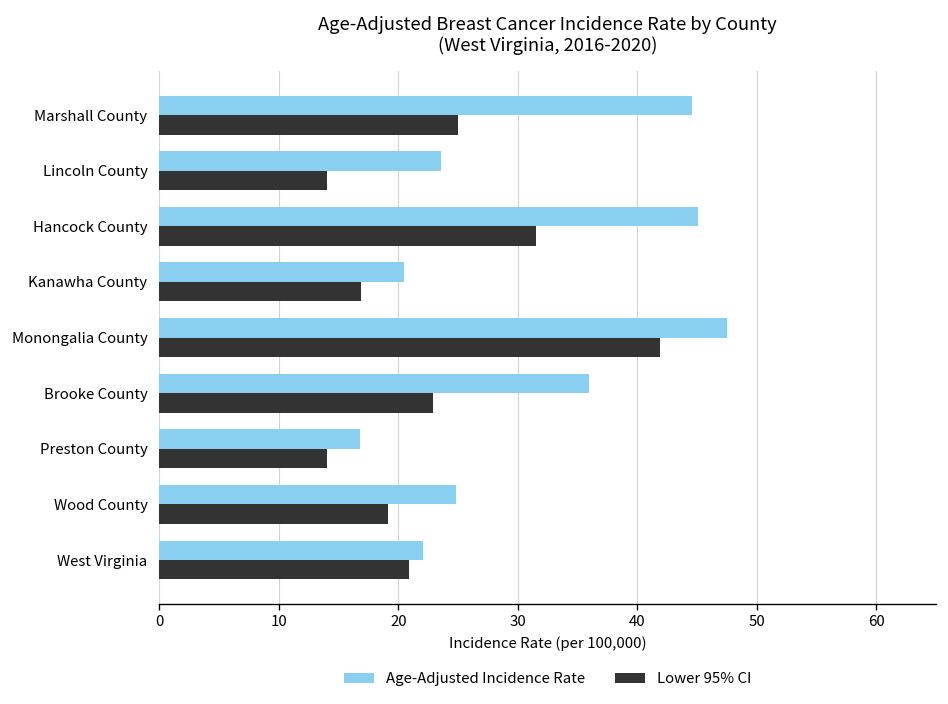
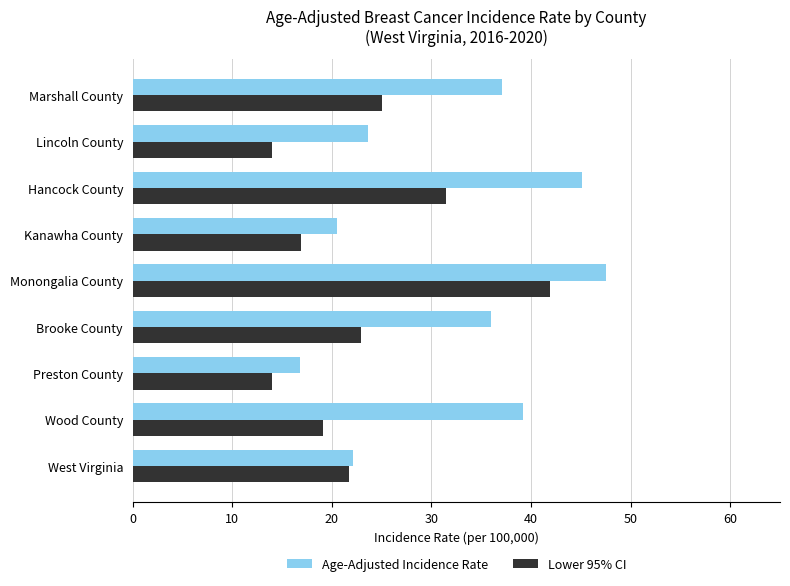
Age-Adjusted Incidence Rate, Marshall County: 45 -> 37
Age-Adjusted Incidence Rate, Wood County: 25 -> 39
Lower 95% CI, West Virginia: 21 -> 22
